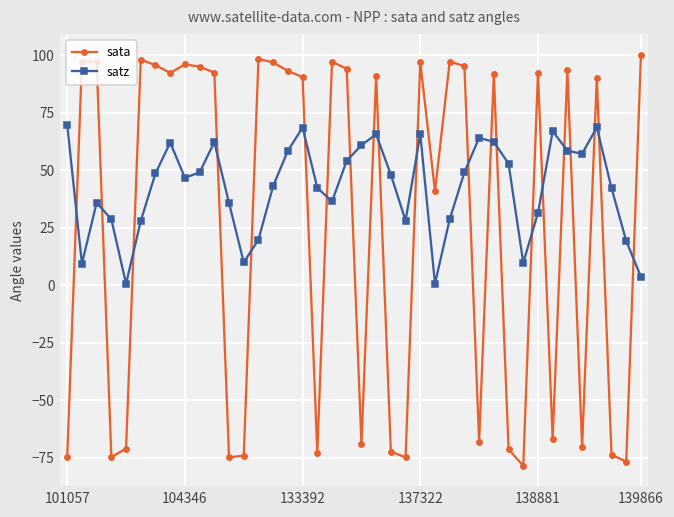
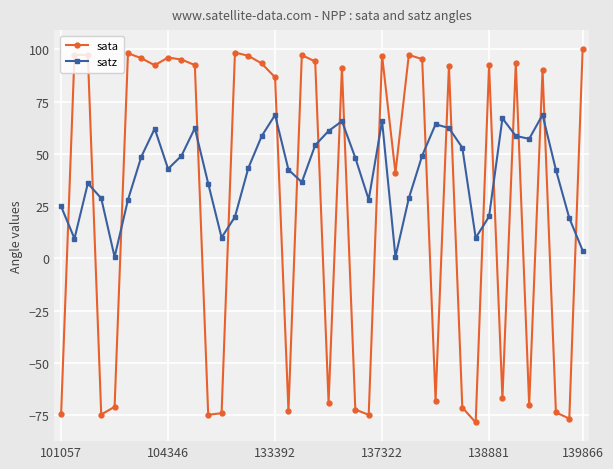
satz, 101057: 70 -> 25
satz, 104346: 47 -> 43
sata, 133392: 90 -> 87
satz, 138881: 31 -> 20
